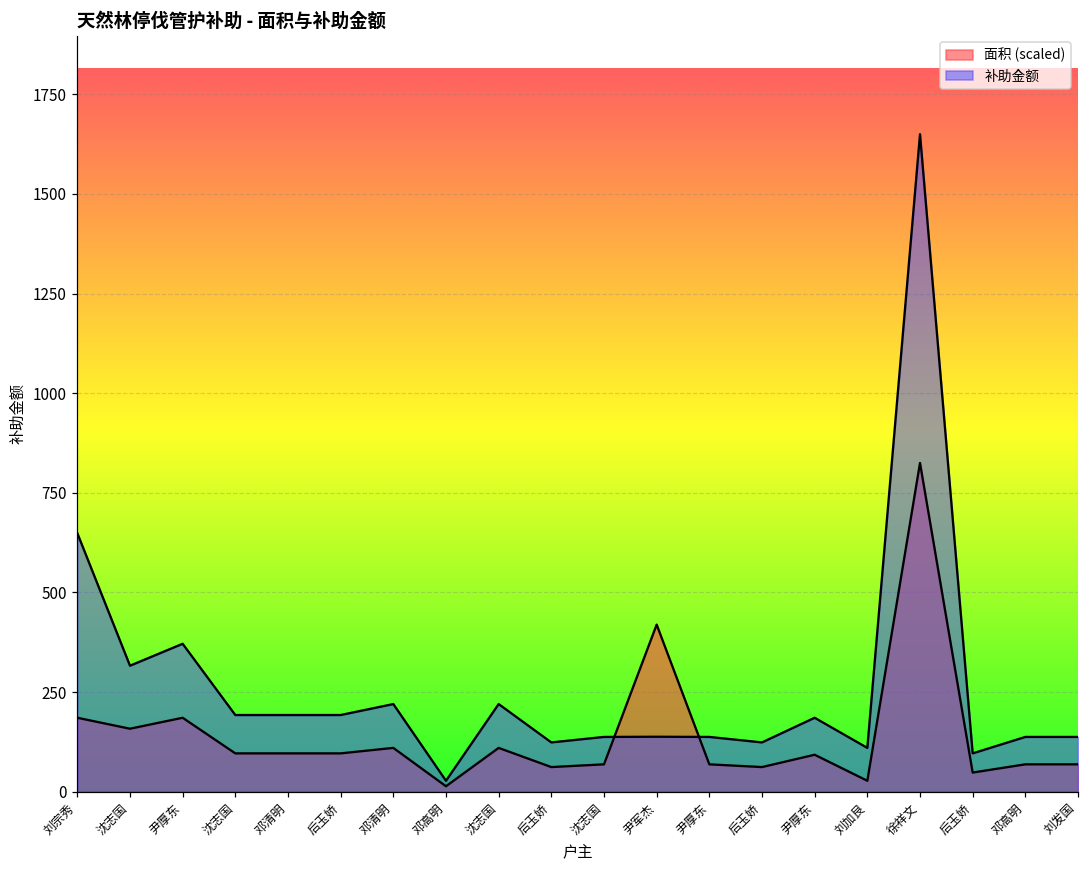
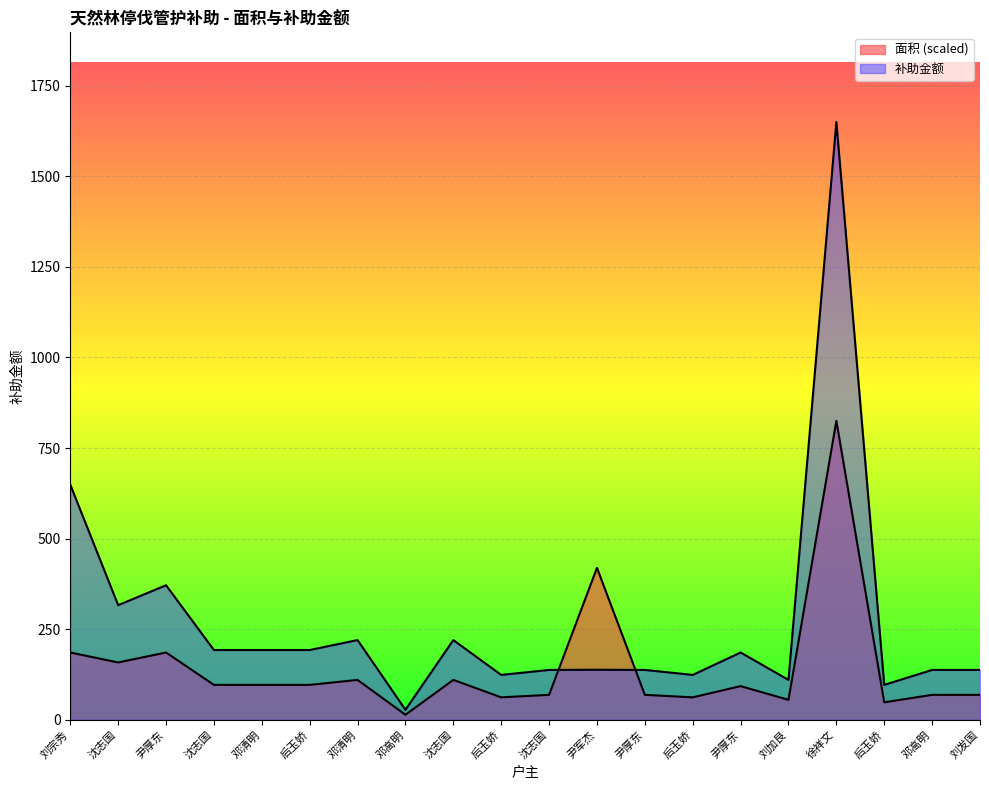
面积 (scaled), 刘加艮: 30 -> 60
